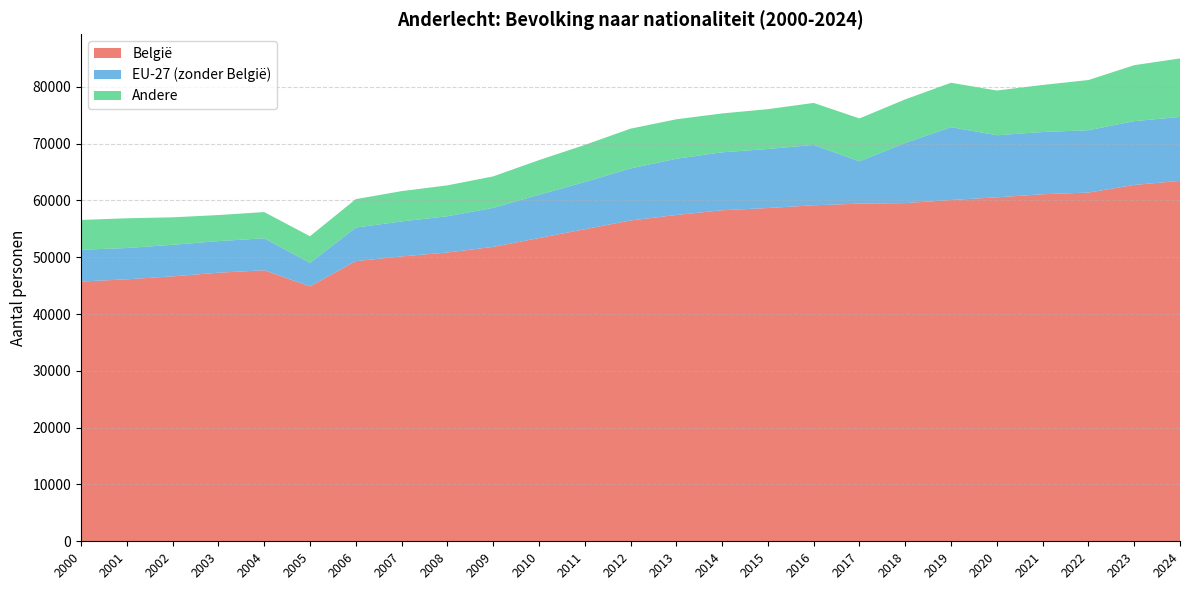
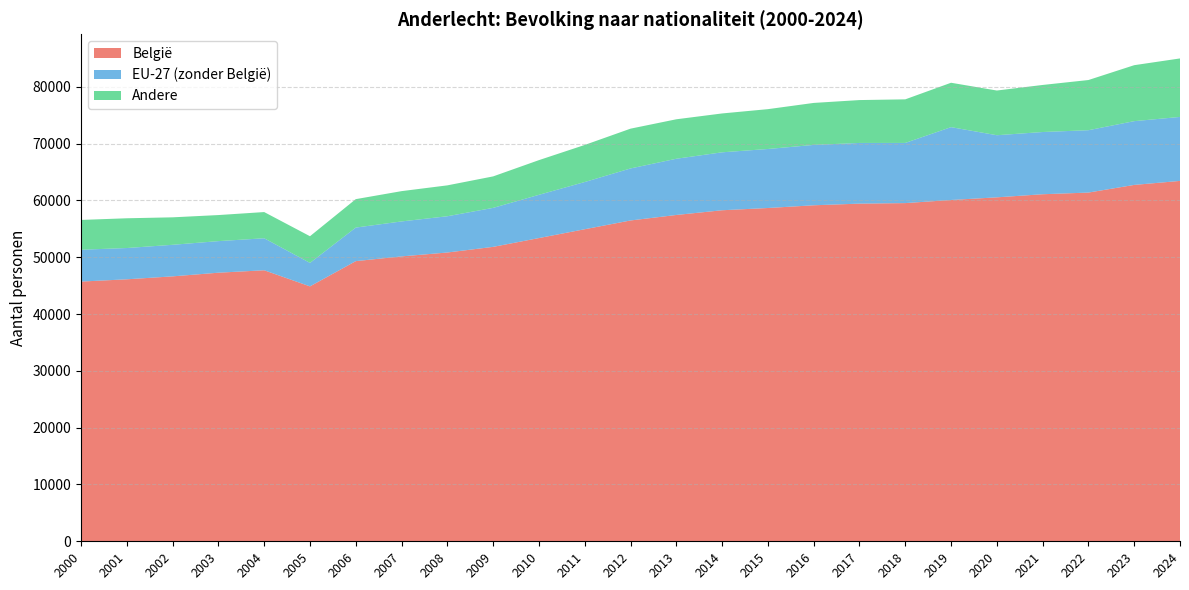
EU-27 (zonder België), 2017: 7000 -> 11000
